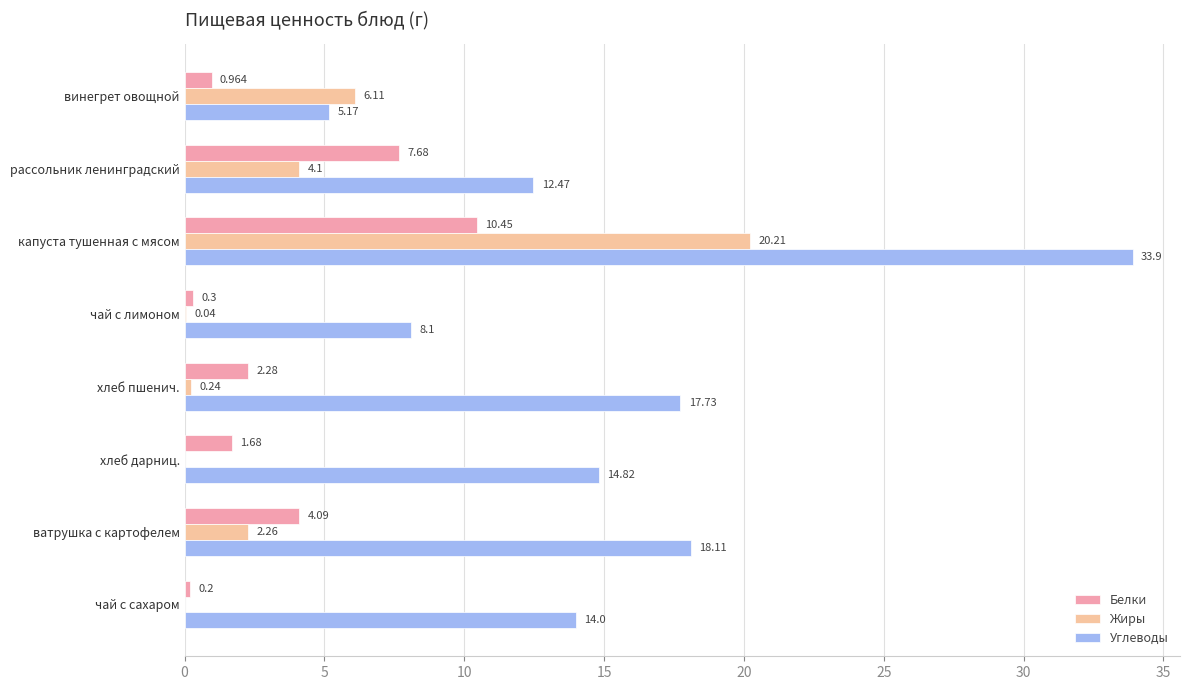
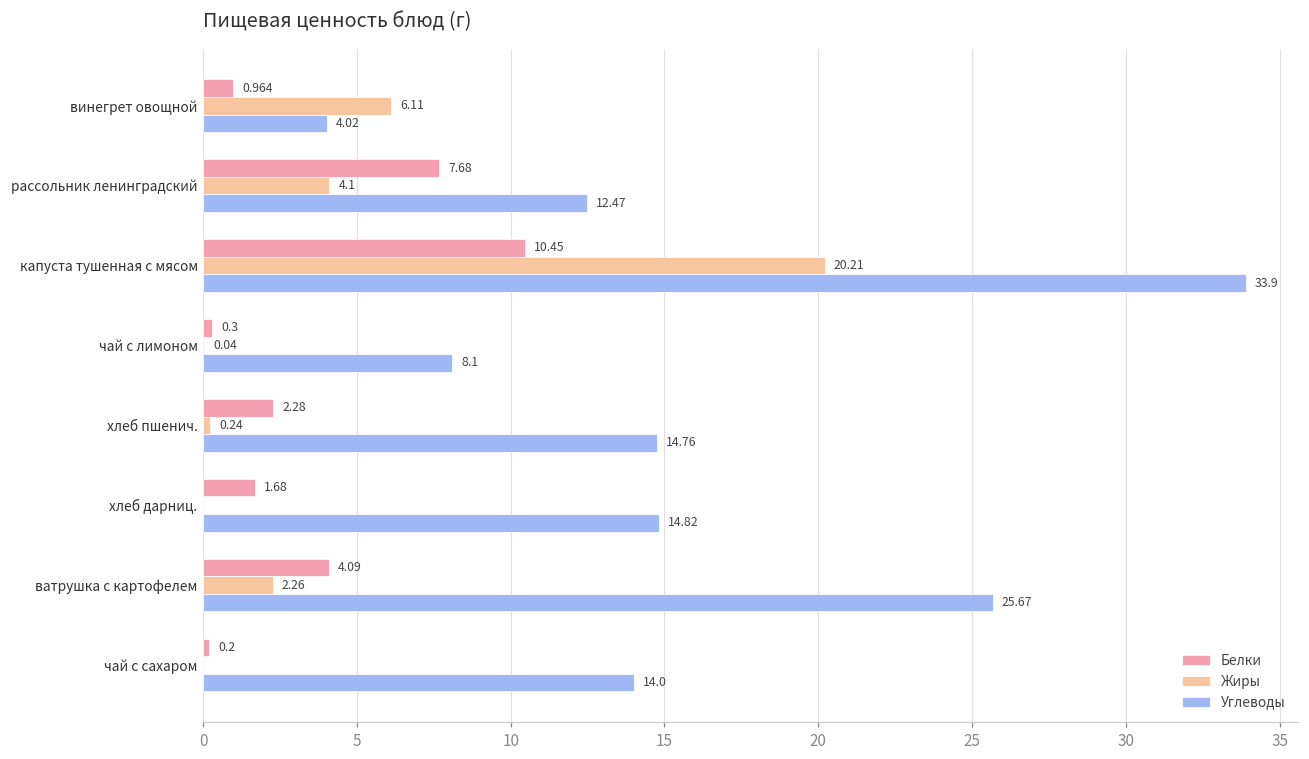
Углеводы, винегрет овощной: 5.17 -> 4.02
Углеводы, хлеб пшенич.: 17.73 -> 14.76
Углеводы, ватрушка с картофелем: 18.11 -> 25.67
